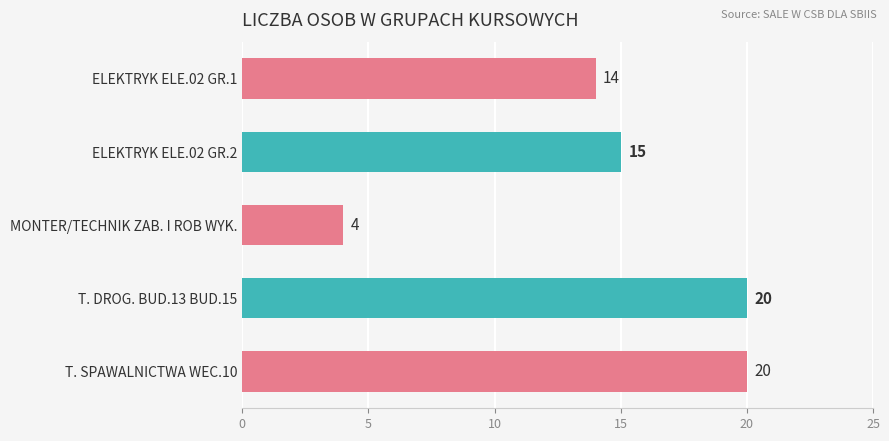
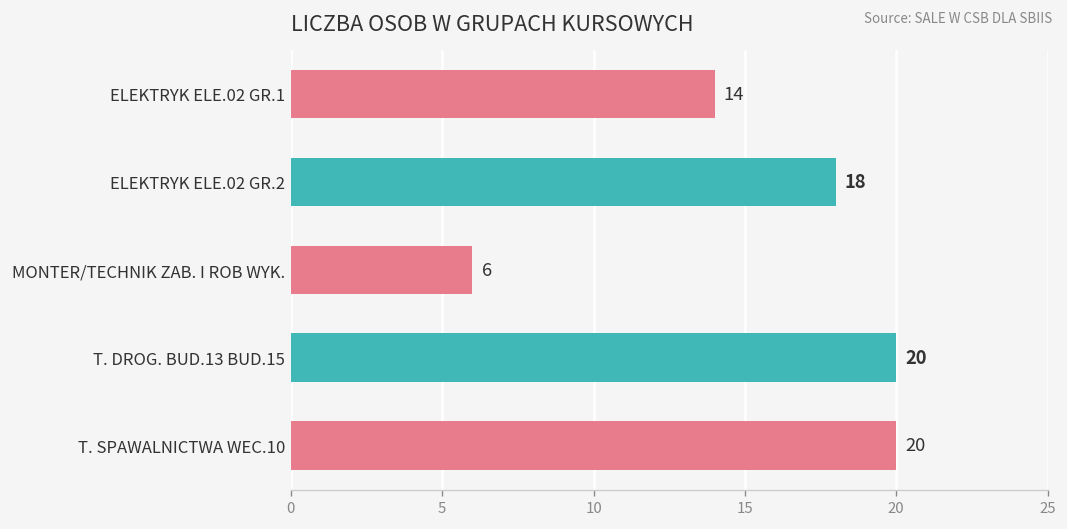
ELEKTRYK ELE.02 GR.2: 15 -> 18
MONTER/TECHNIK ZAB. I ROB WYK.: 4 -> 6
